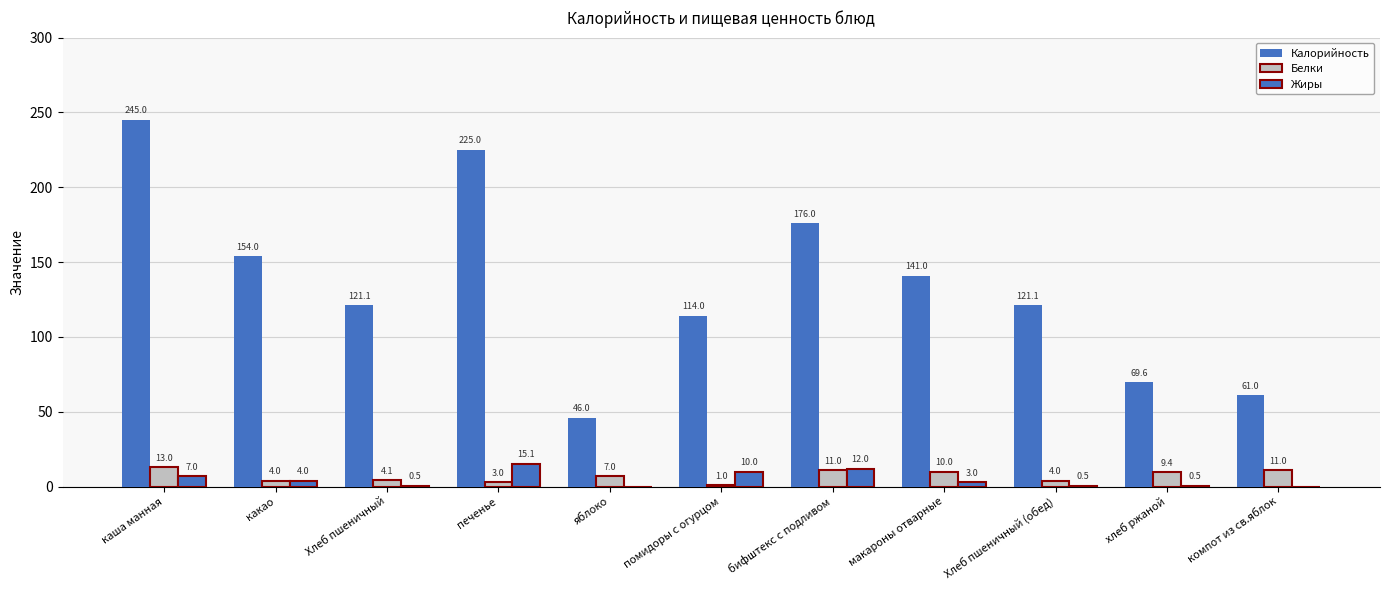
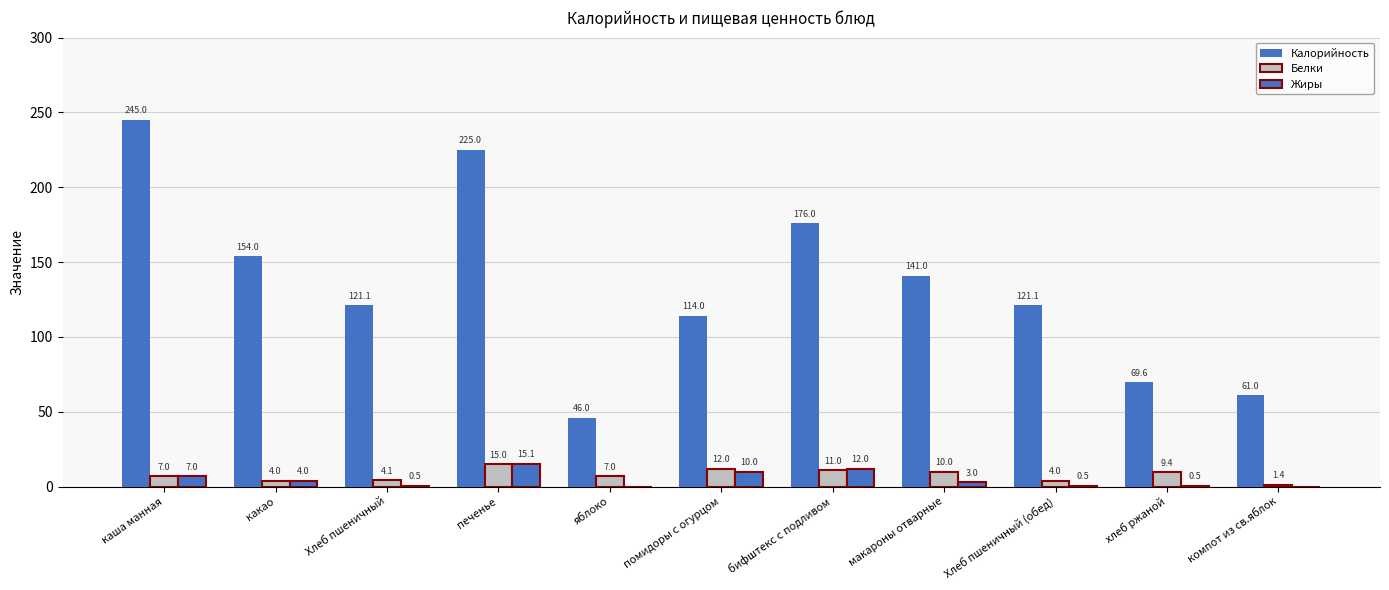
Белки, каша манная: 13.0 -> 7.0
Белки, печенье: 3.0 -> 15.0
Белки, помидоры с огурцом: 1.0 -> 12.0
Белки, компот из св.яблок: 11.0 -> 1.4
